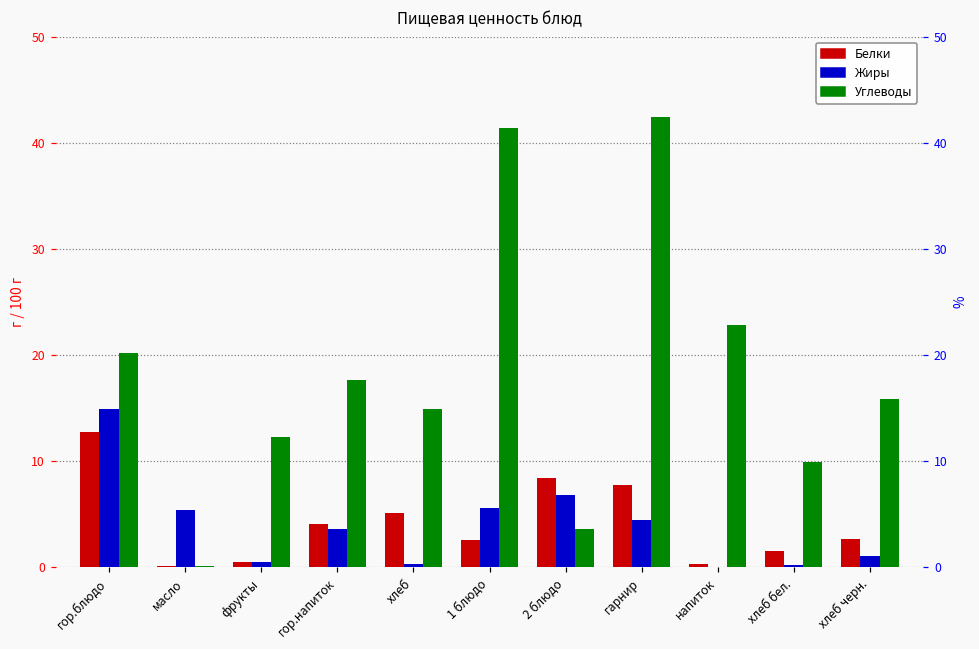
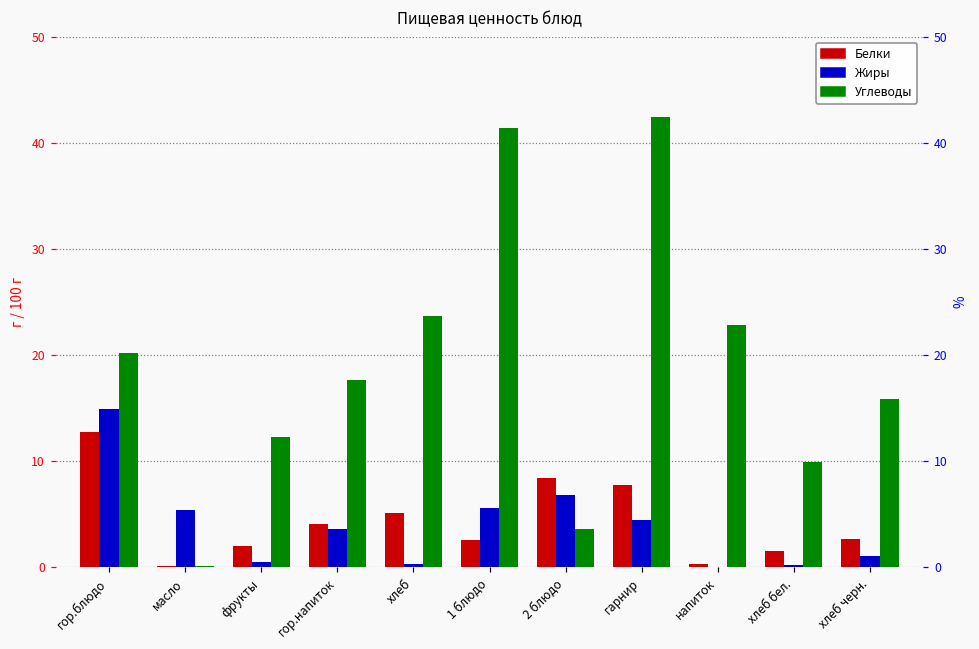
Белки, фрукты: 1 -> 2
Углеводы, хлеб: 15 -> 24
